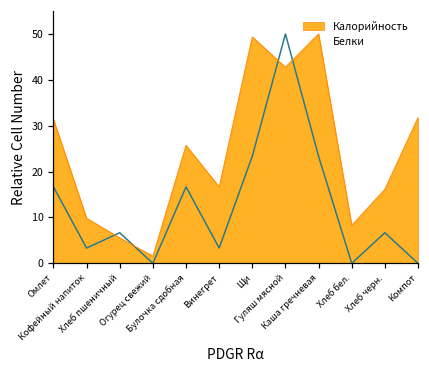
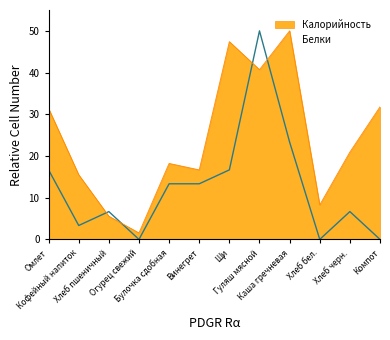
Калорийность, Кофейный напиток: 10 -> 16
Калорийность, Булочка сдобная: 26 -> 18
Белки, Булочка сдобная: 17 -> 13
Белки, Винегрет: 3 -> 13
Калорийность, Щи: 49 -> 47
Белки, Щи: 23 -> 17
Калорийность, Гуляш мясной: 43 -> 41
Калорийность, Хлеб черн.: 16 -> 21
